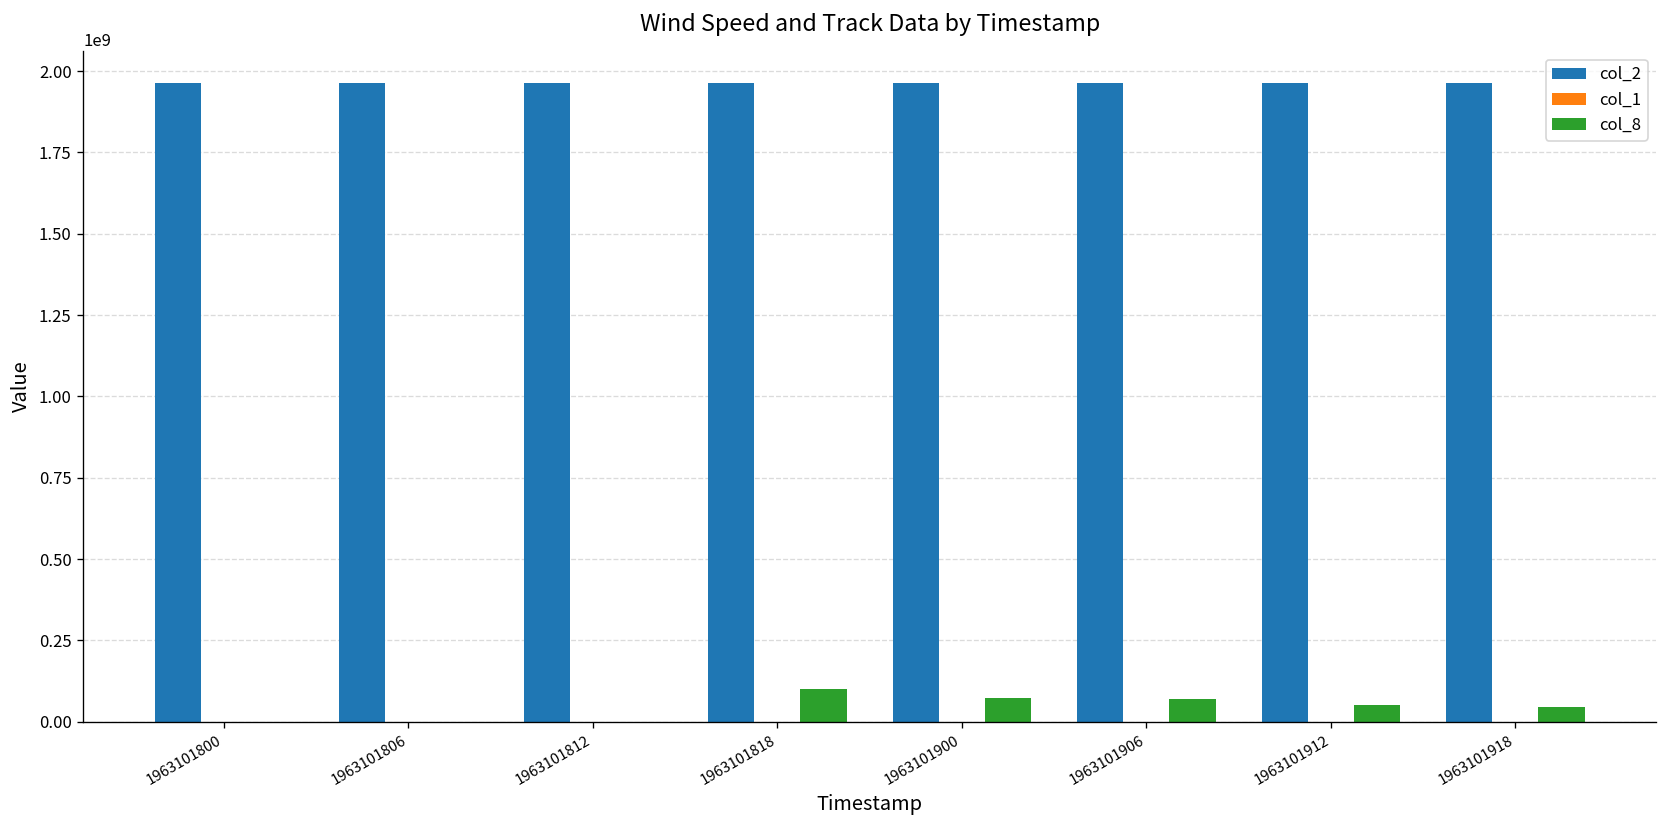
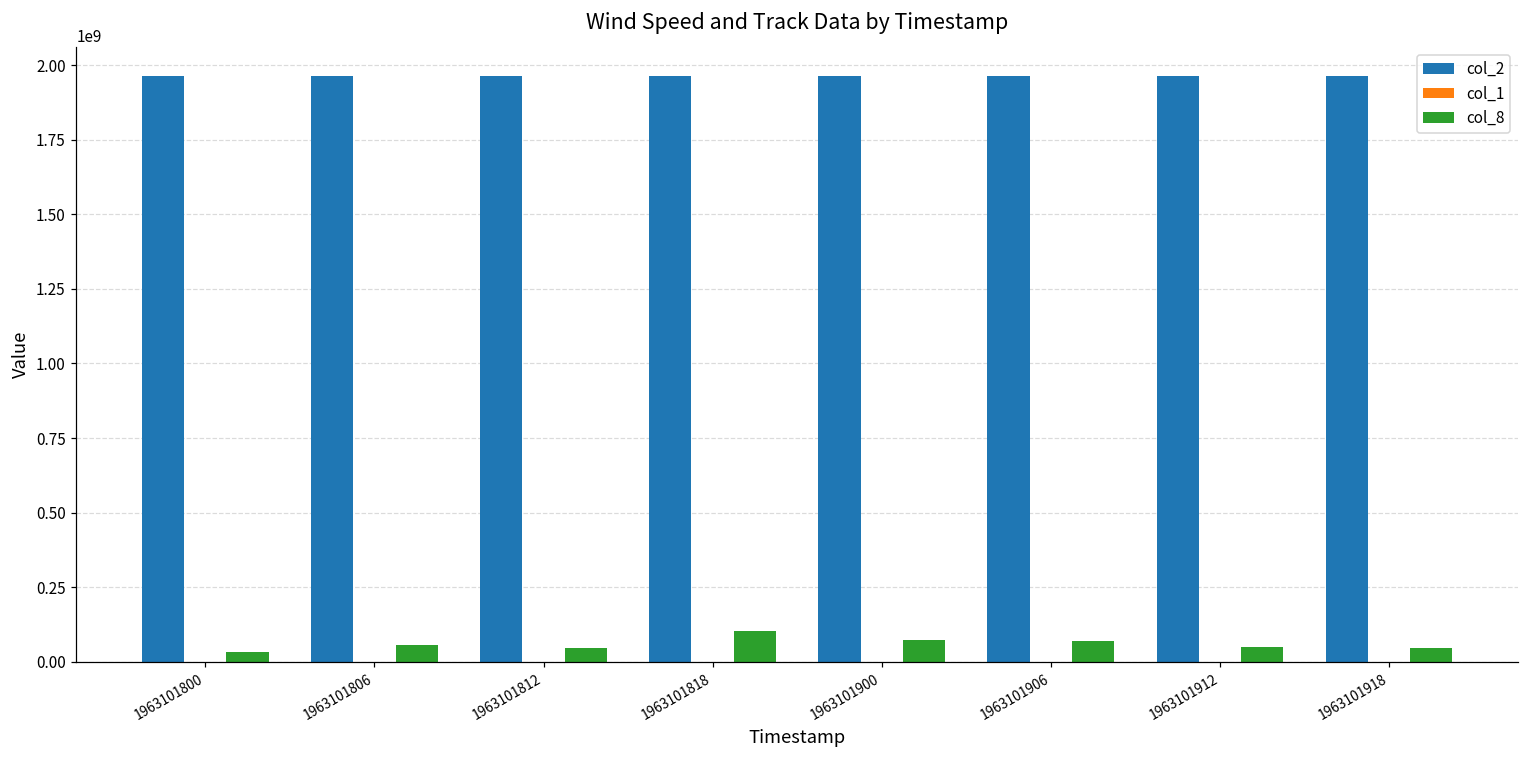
col_8, 1963101800: 0 -> 30000000
col_8, 1963101806: 0 -> 60000000
col_8, 1963101812: 0 -> 50000000
